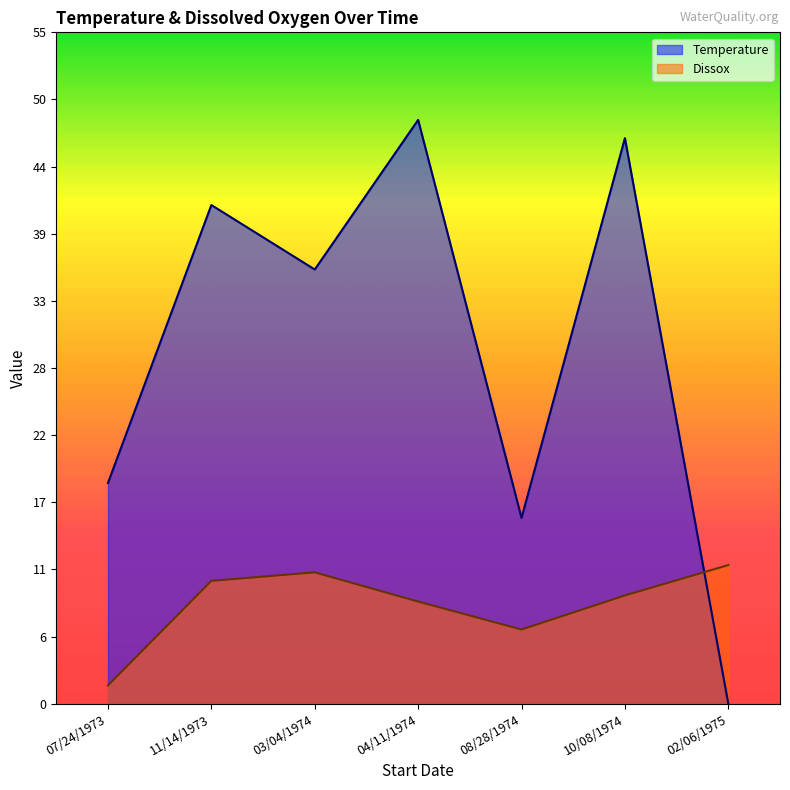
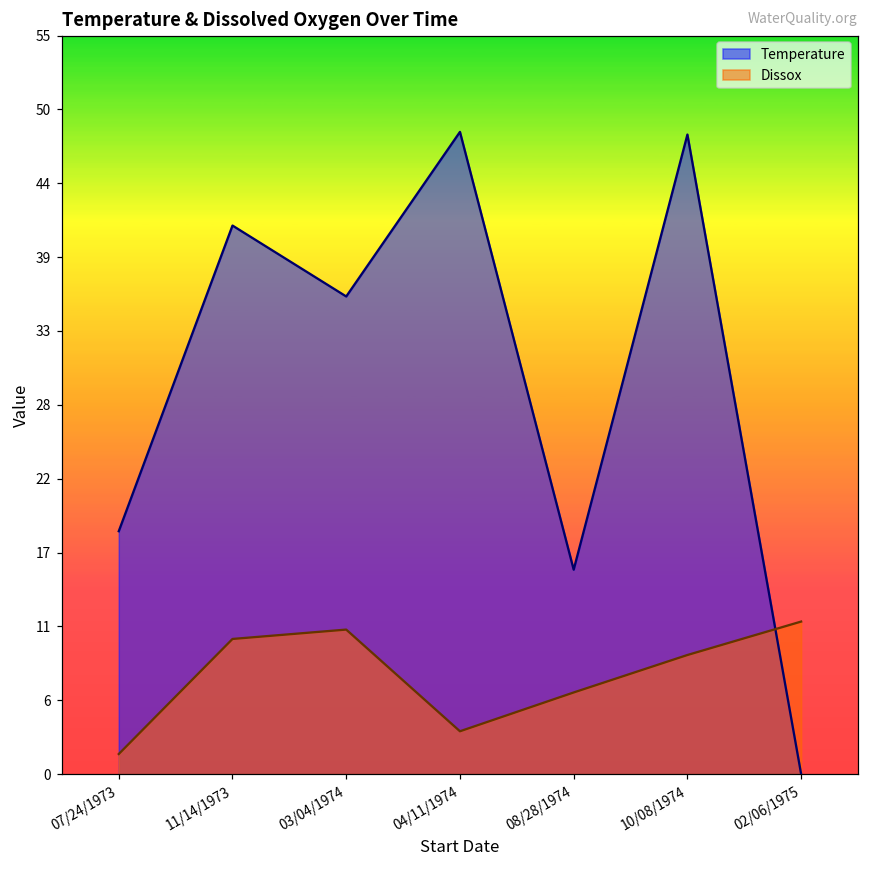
Dissox, 04/11/1974: 8.4 -> 3.2
Temperature, 10/08/1974: 46.5 -> 47.8
